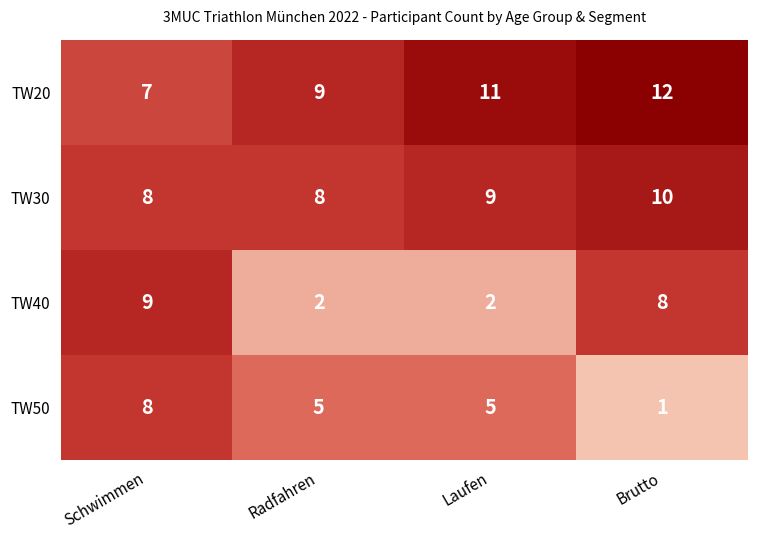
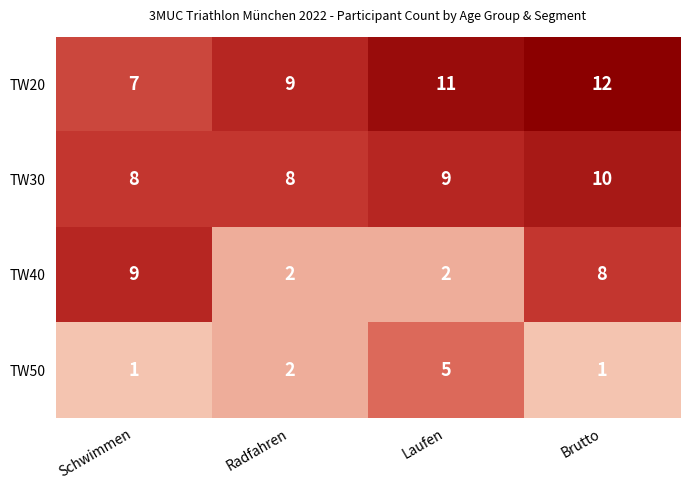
TW50, Schwimmen: 8 -> 1
TW50, Radfahren: 5 -> 2
